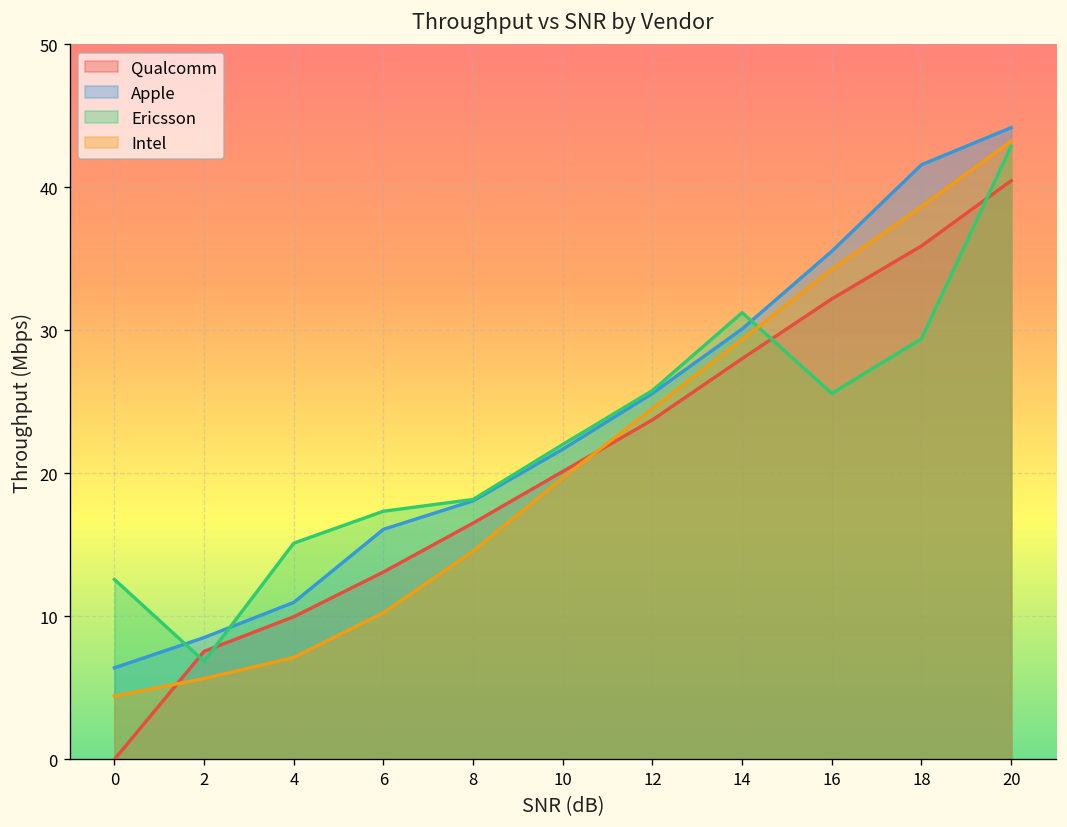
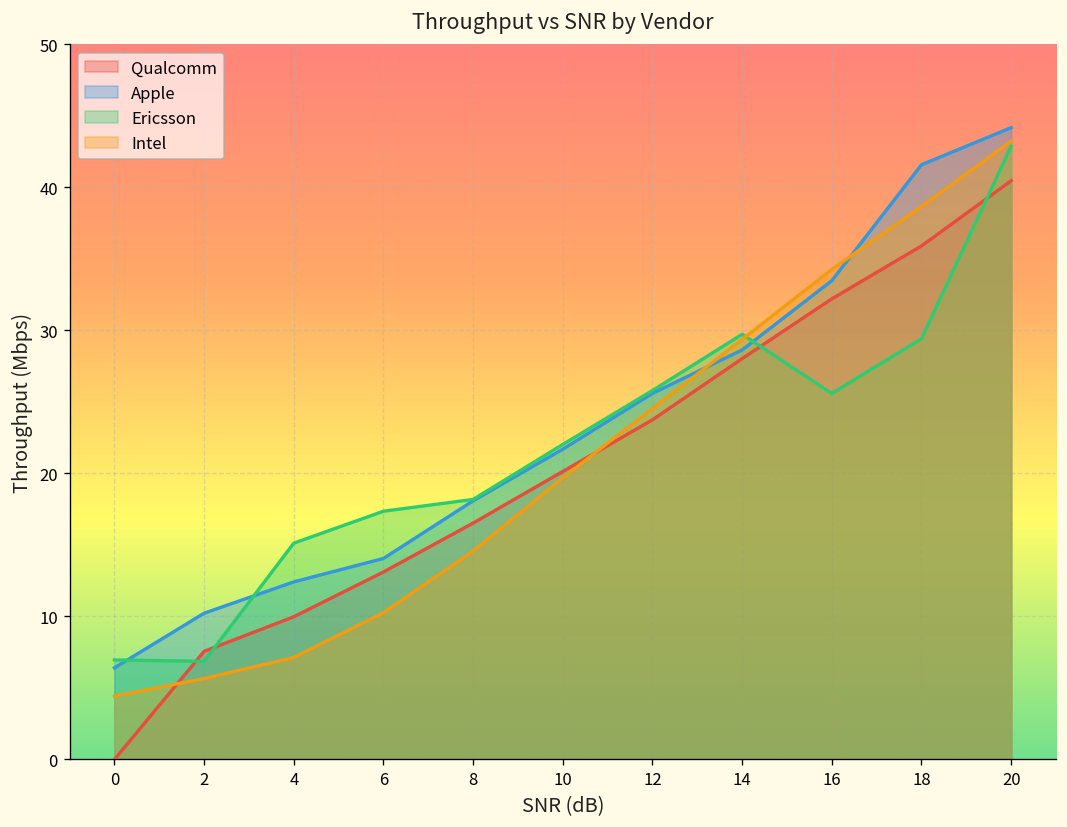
Ericsson, 0: 12.6 -> 7.0
Apple, 2: 8.5 -> 10.2
Apple, 4: 11.0 -> 12.4
Apple, 6: 16.1 -> 14.1
Apple, 14: 30.1 -> 28.6
Ericsson, 14: 31.2 -> 29.7
Apple, 16: 35.5 -> 33.5
